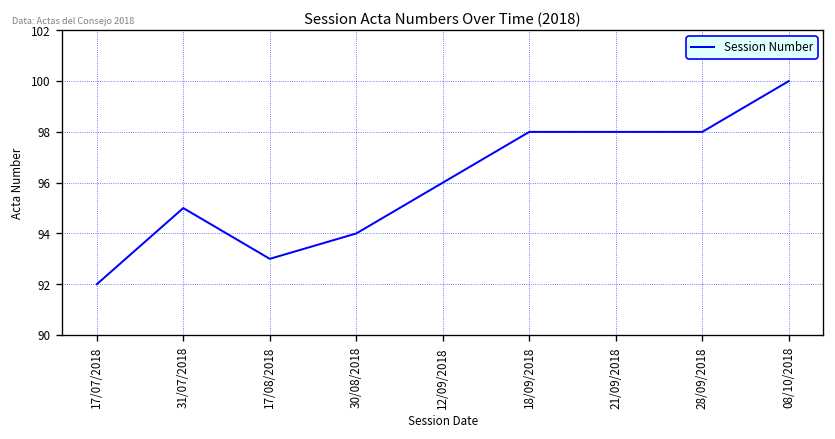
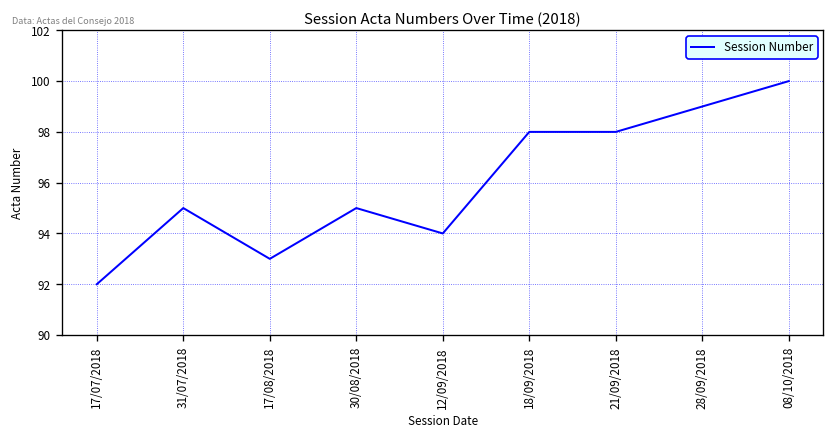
30/08/2018: 94 -> 95
12/09/2018: 96 -> 94
28/09/2018: 98 -> 99
